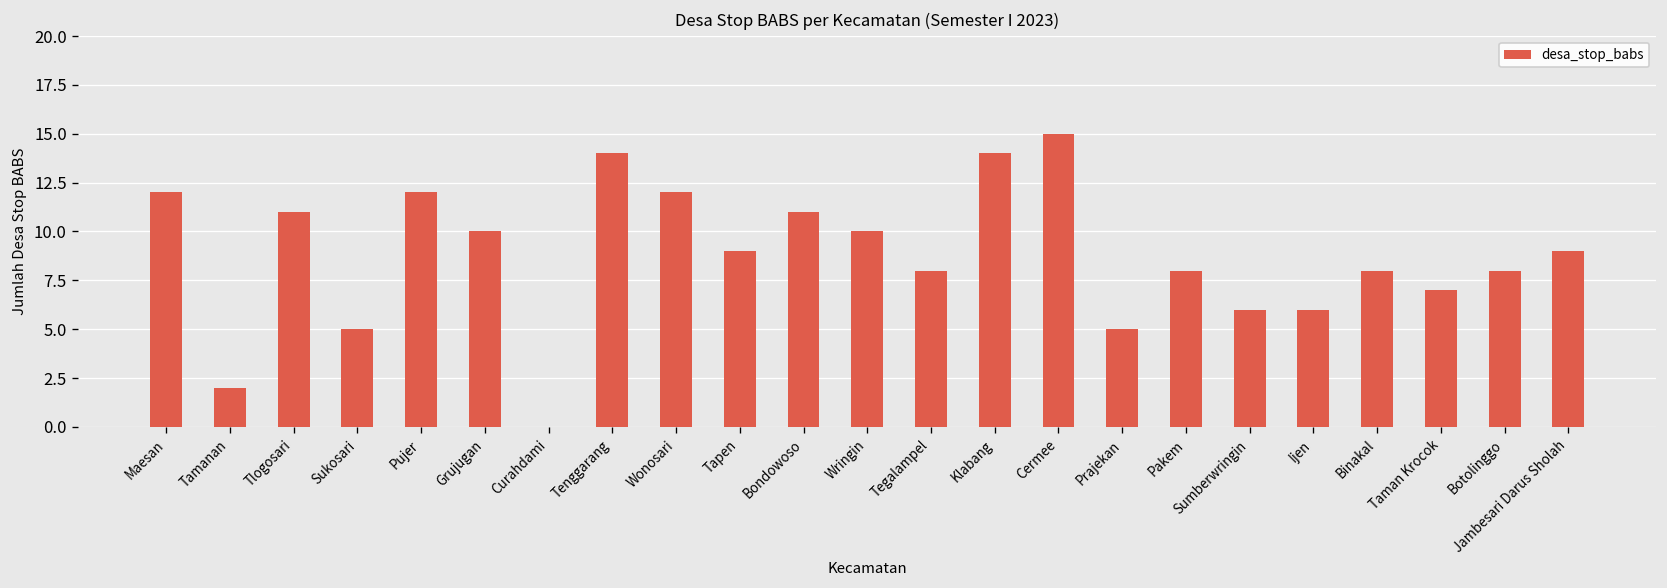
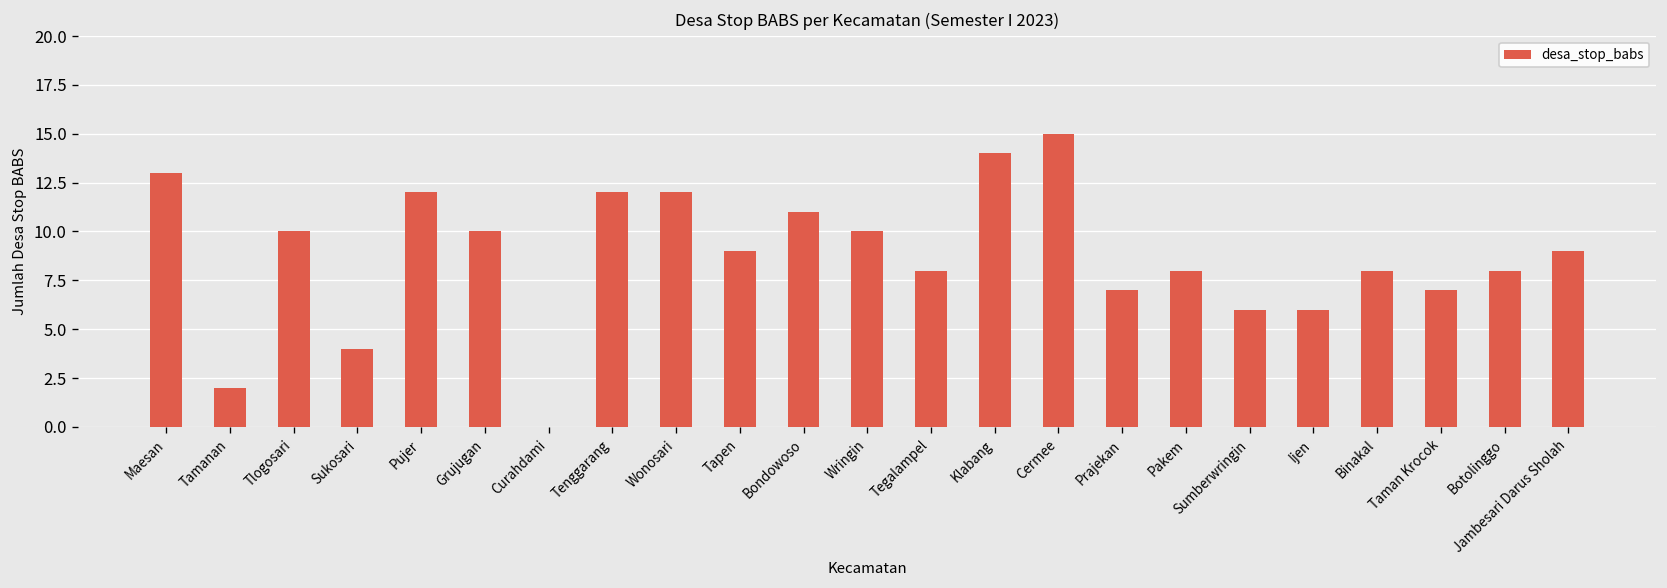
Maesan: 12 -> 13
Tlogosari: 11 -> 10
Sukosari: 5 -> 4
Tenggarang: 14 -> 12
Prajekan: 5 -> 7
